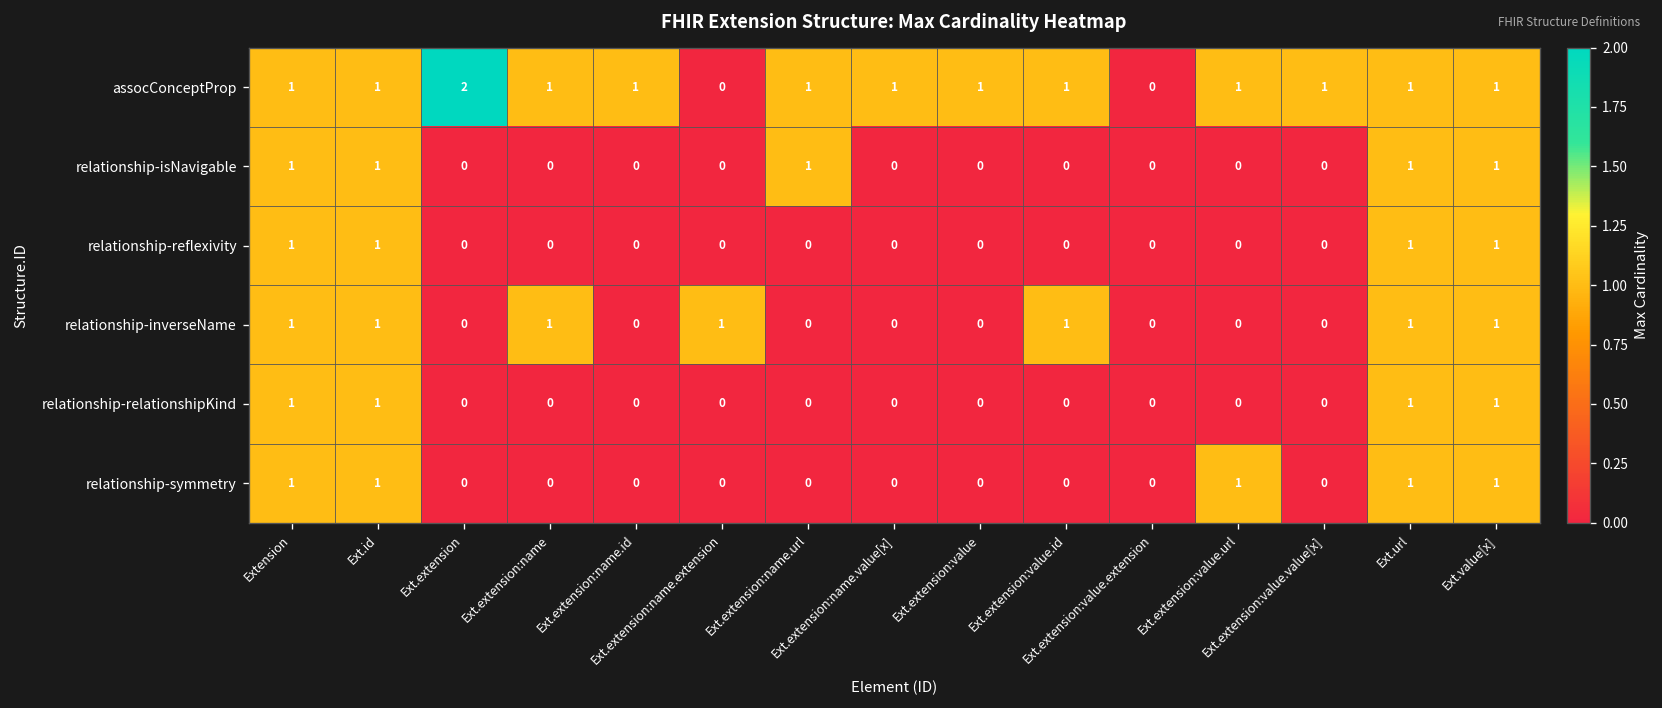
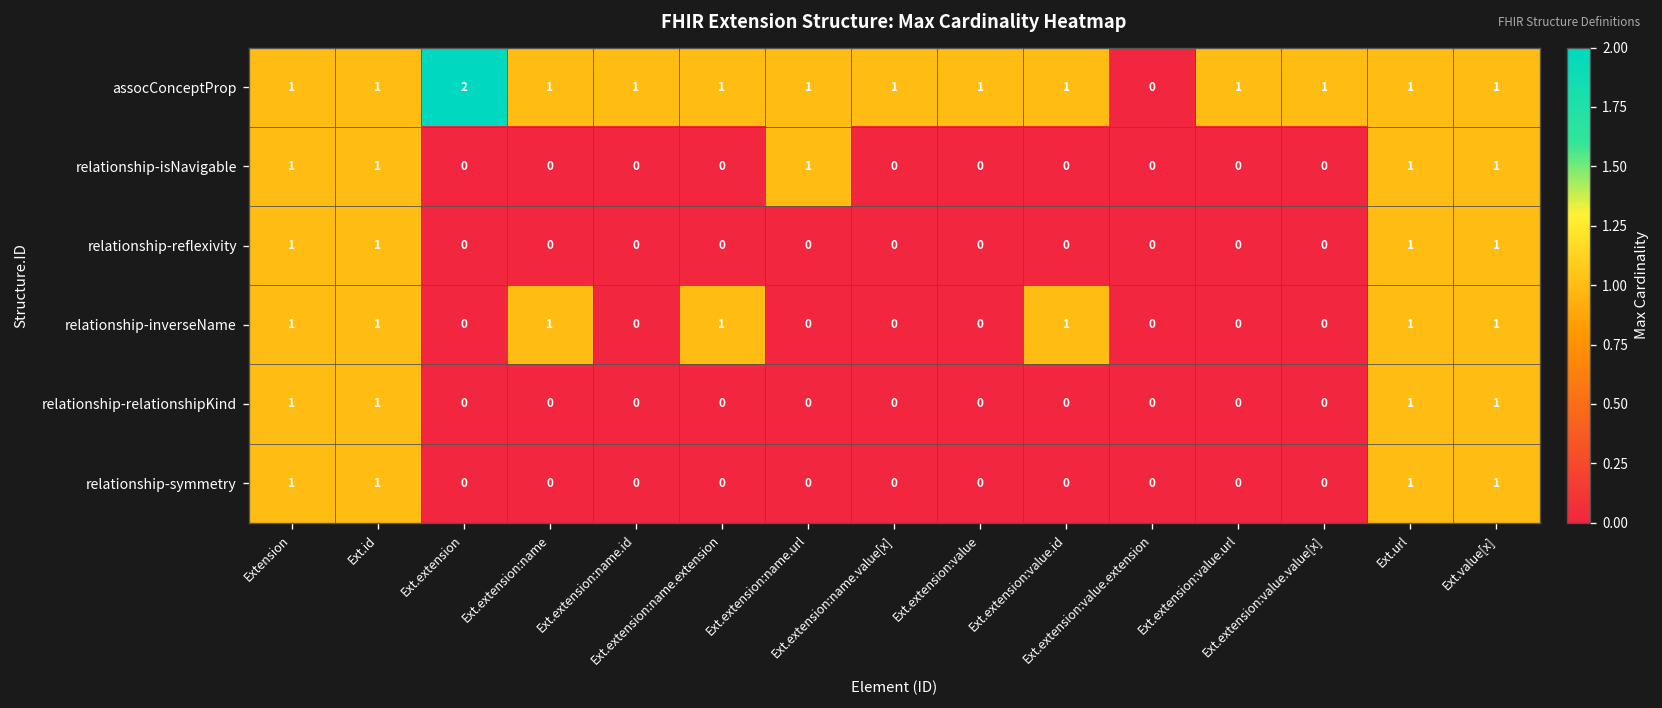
assocConceptProp, Ext.extension:name.extension: 0 -> 1
relationship-symmetry, Ext.extension:value.url: 1 -> 0
